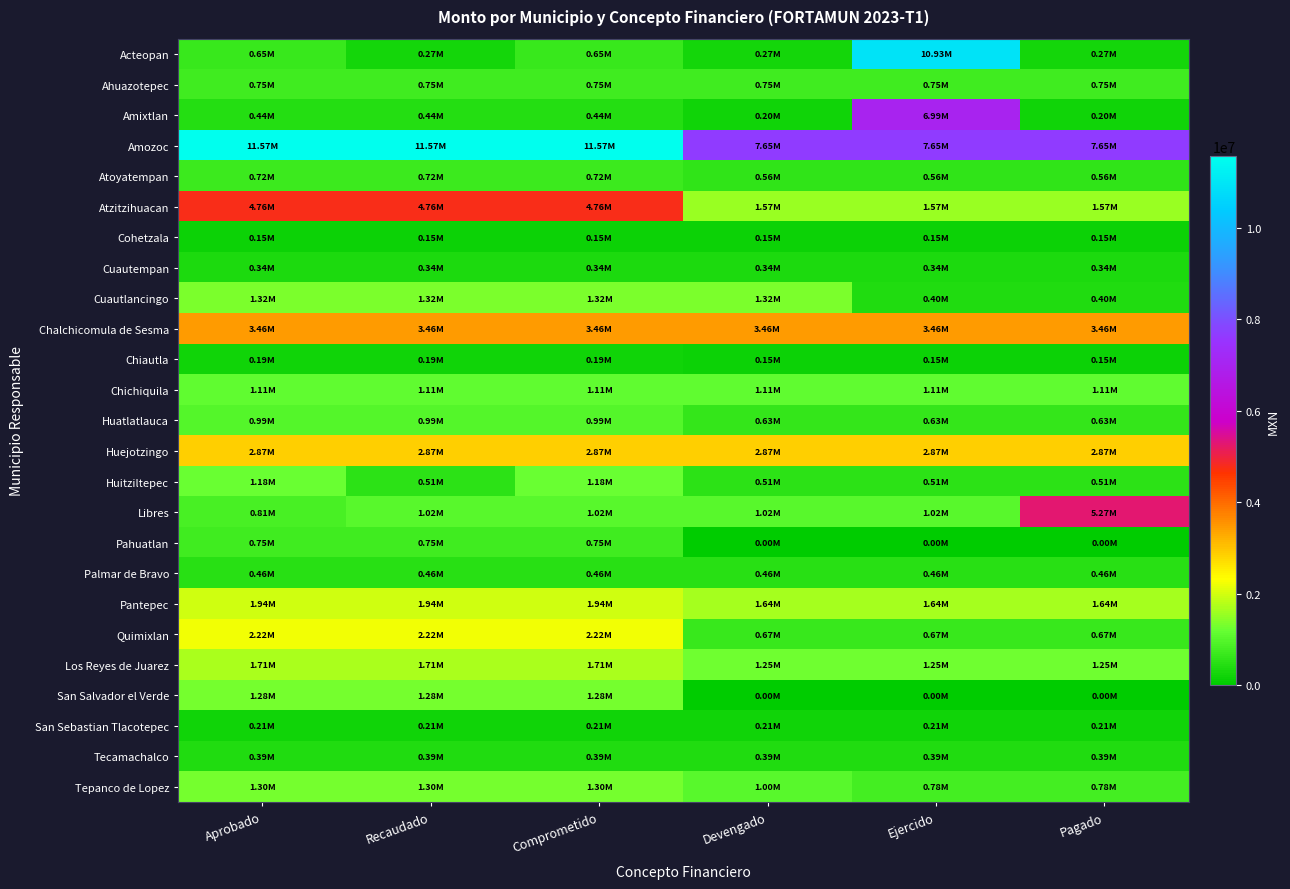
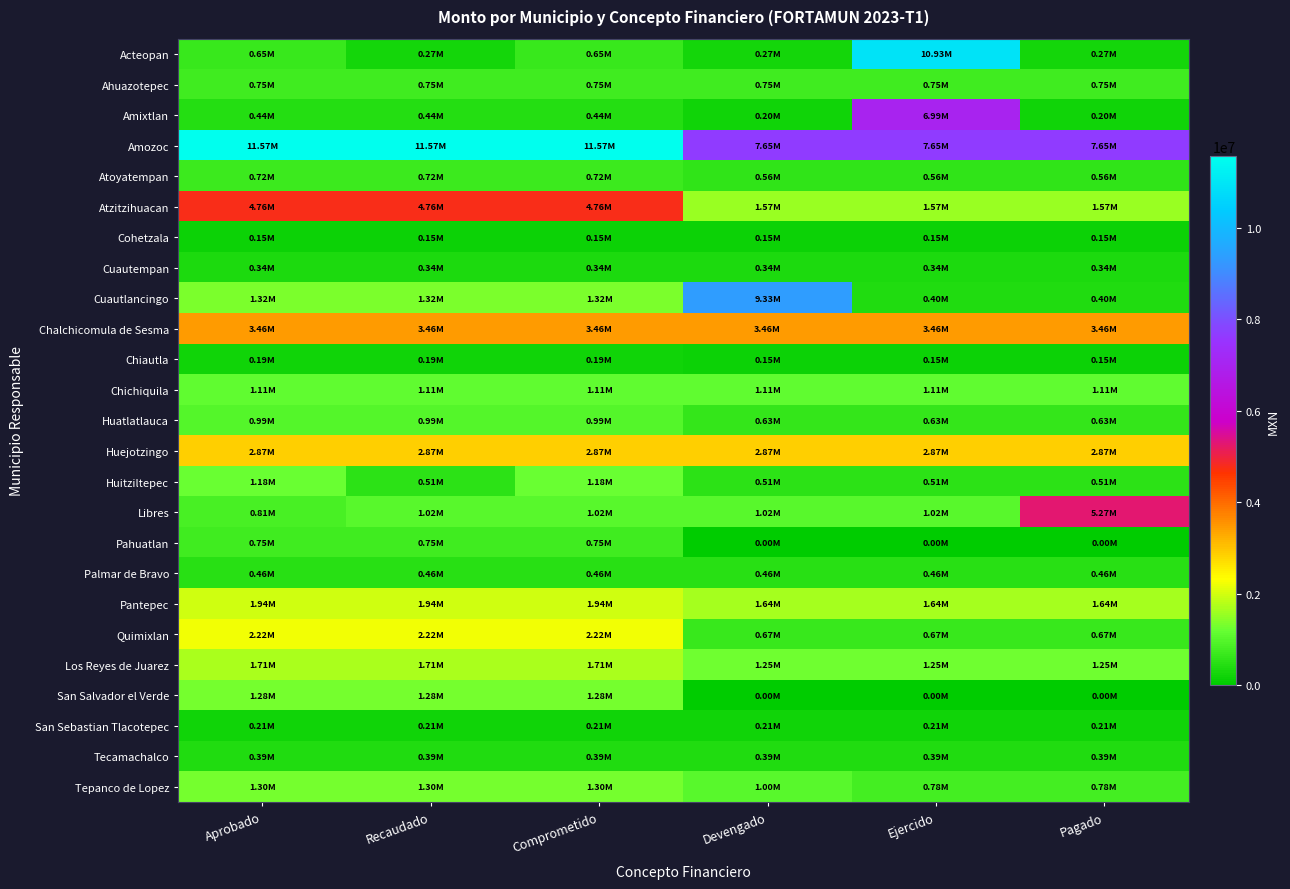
Cuautlancingo, Devengado: 1.32M -> 9.33M
